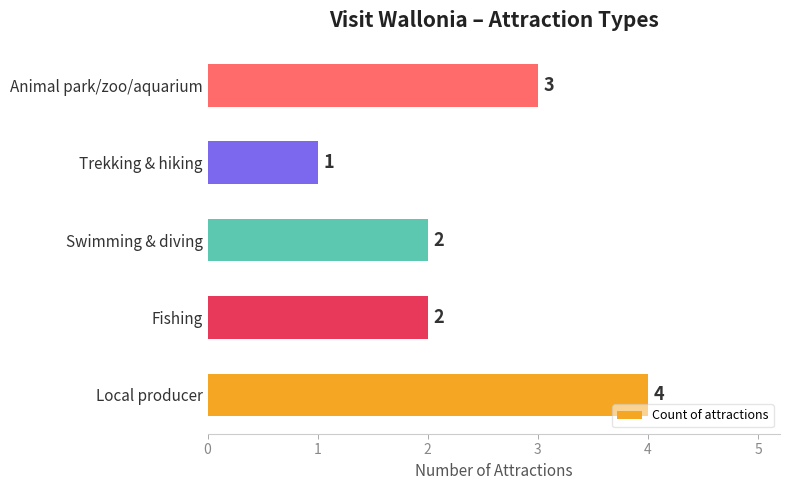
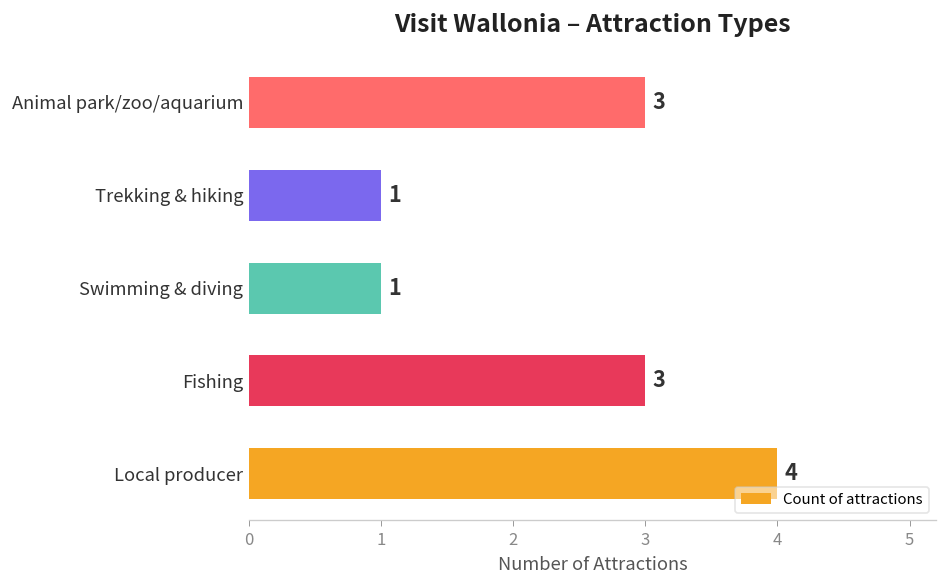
Swimming & diving: 2 -> 1
Fishing: 2 -> 3
